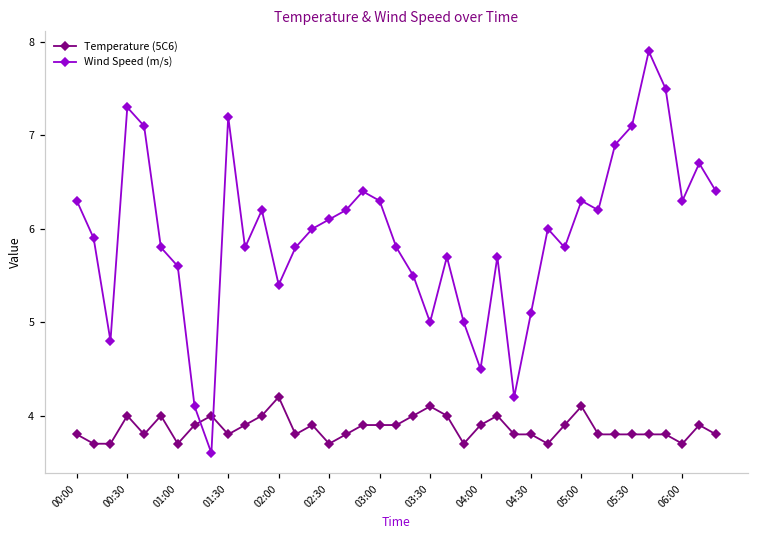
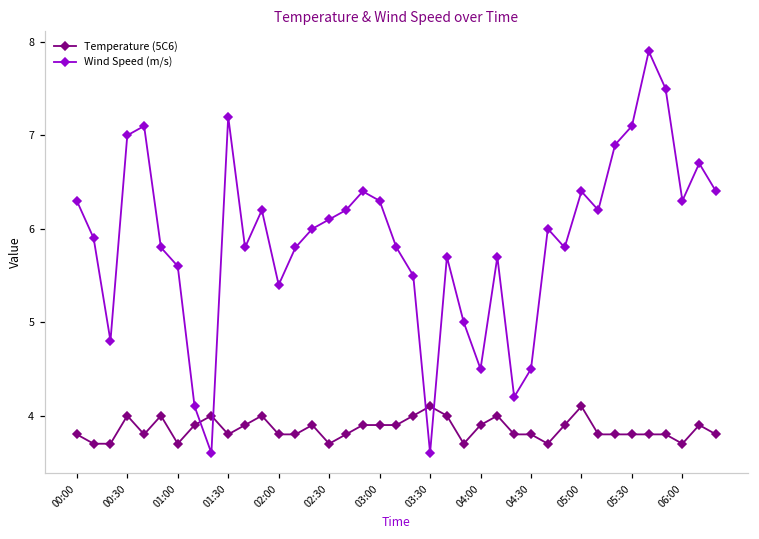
Wind Speed (m/s), 00:30: 7.3 -> 7.0
Temperature (5C6), 02:00: 4.2 -> 3.8
Wind Speed (m/s), 03:30: 5.0 -> 3.6
Wind Speed (m/s), 04:30: 5.1 -> 4.5
Wind Speed (m/s), 05:00: 6.3 -> 6.4
